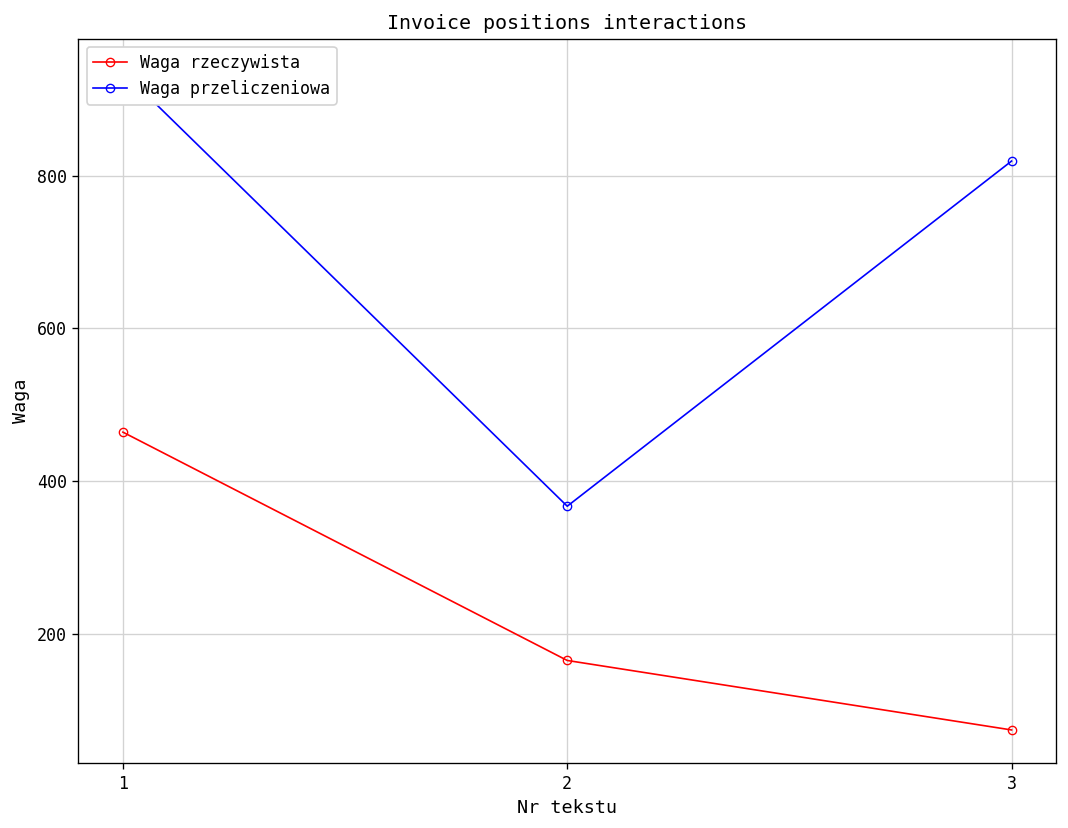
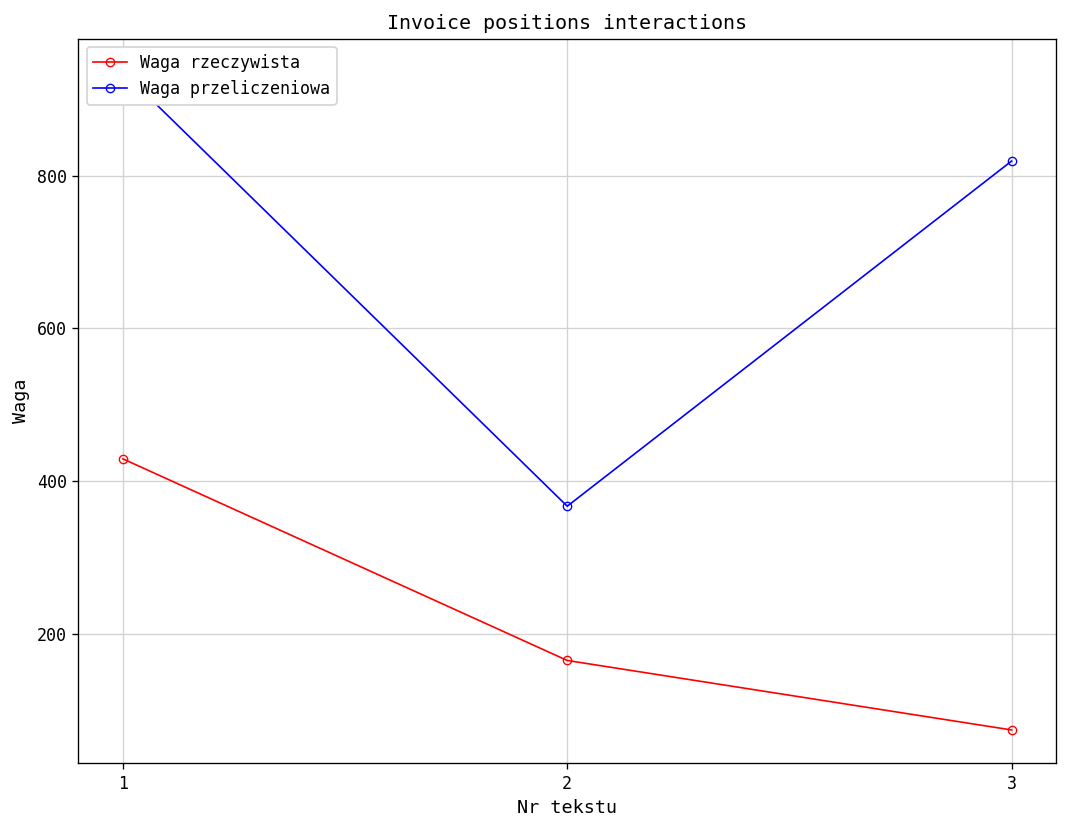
Waga rzeczywista, 1: 460 -> 430
